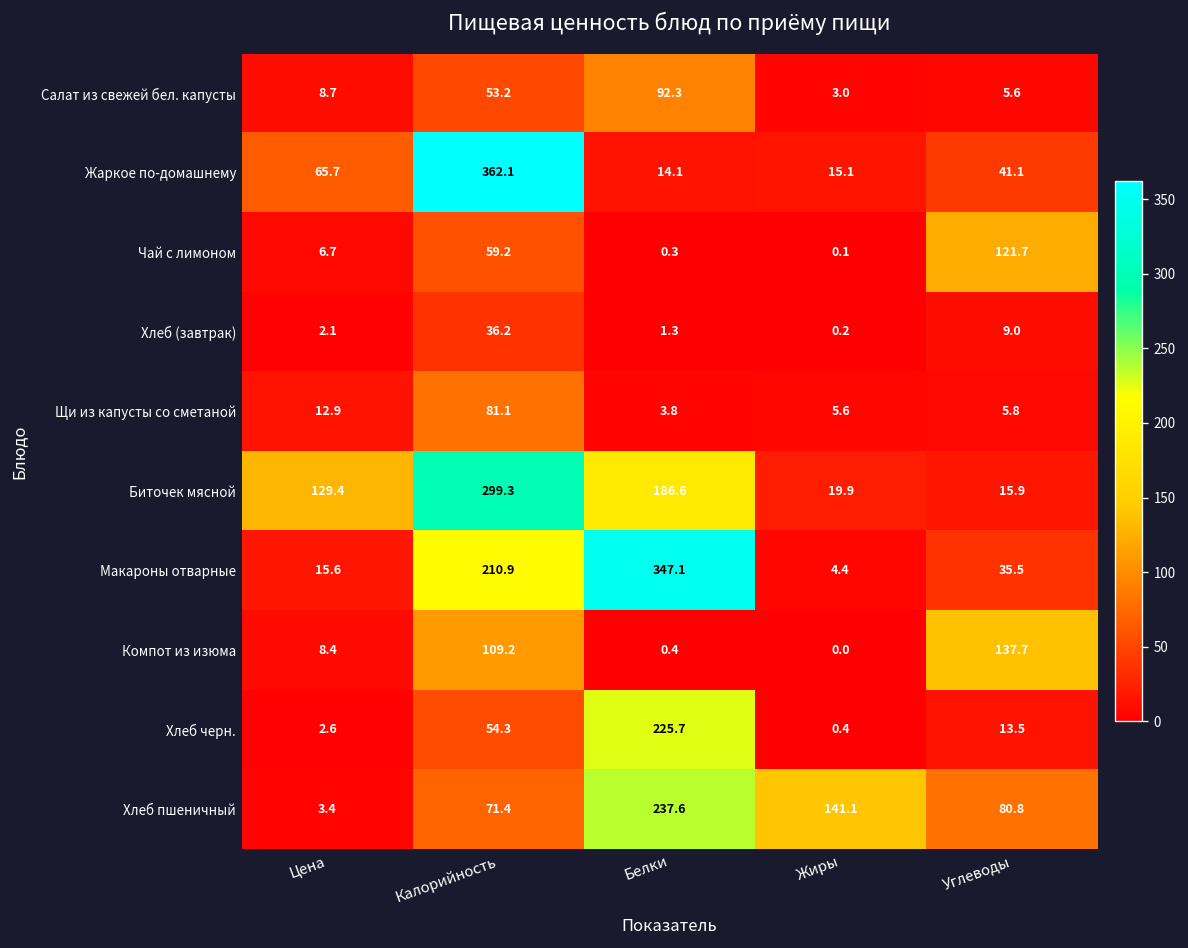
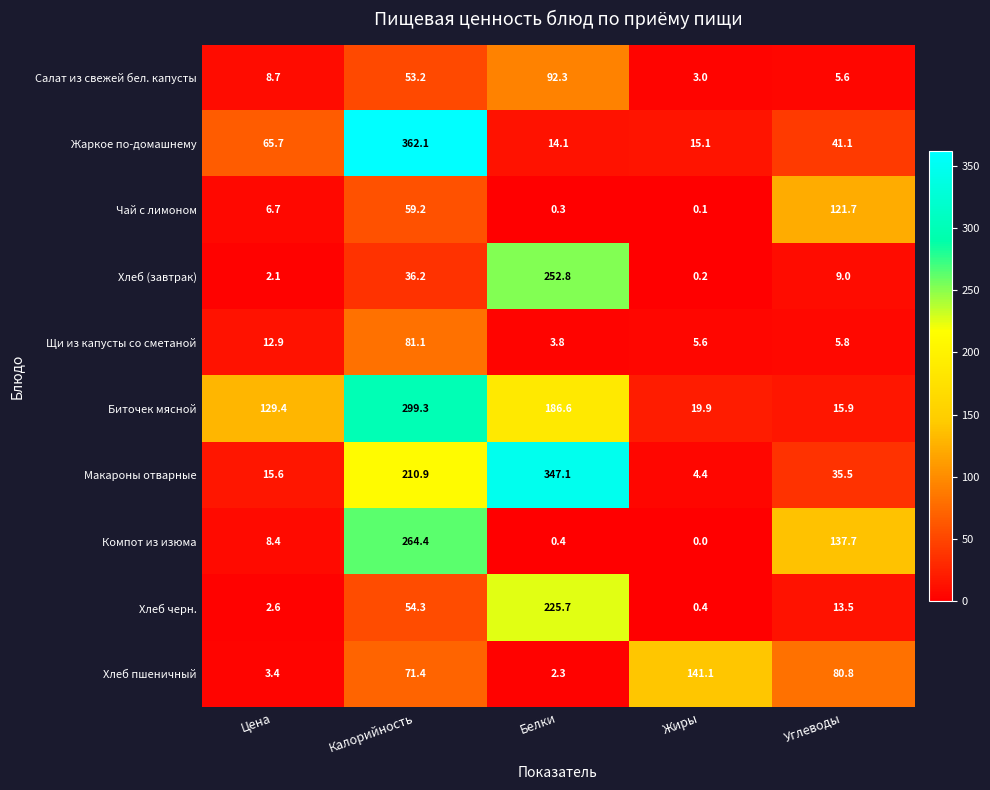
Хлеб (завтрак), Белки: 1.3 -> 252.8
Компот из изюма, Калорийность: 109.2 -> 264.4
Хлеб пшеничный, Белки: 237.6 -> 2.3
